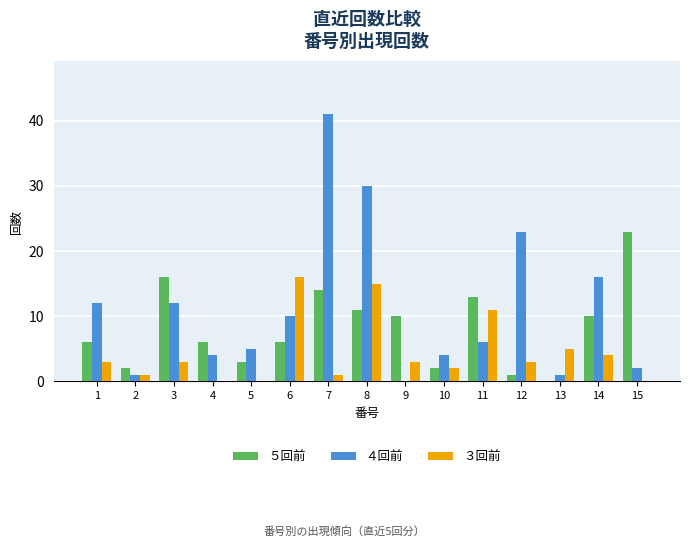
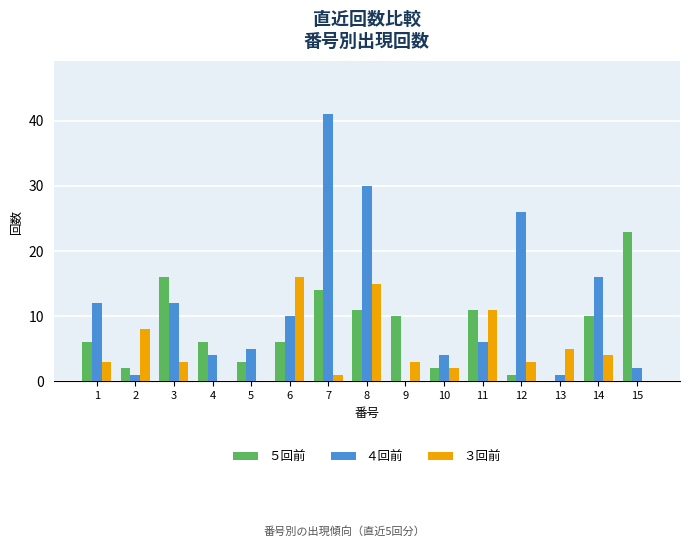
３回前, 2: 1 -> 8
５回前, 11: 13 -> 11
４回前, 12: 23 -> 26
